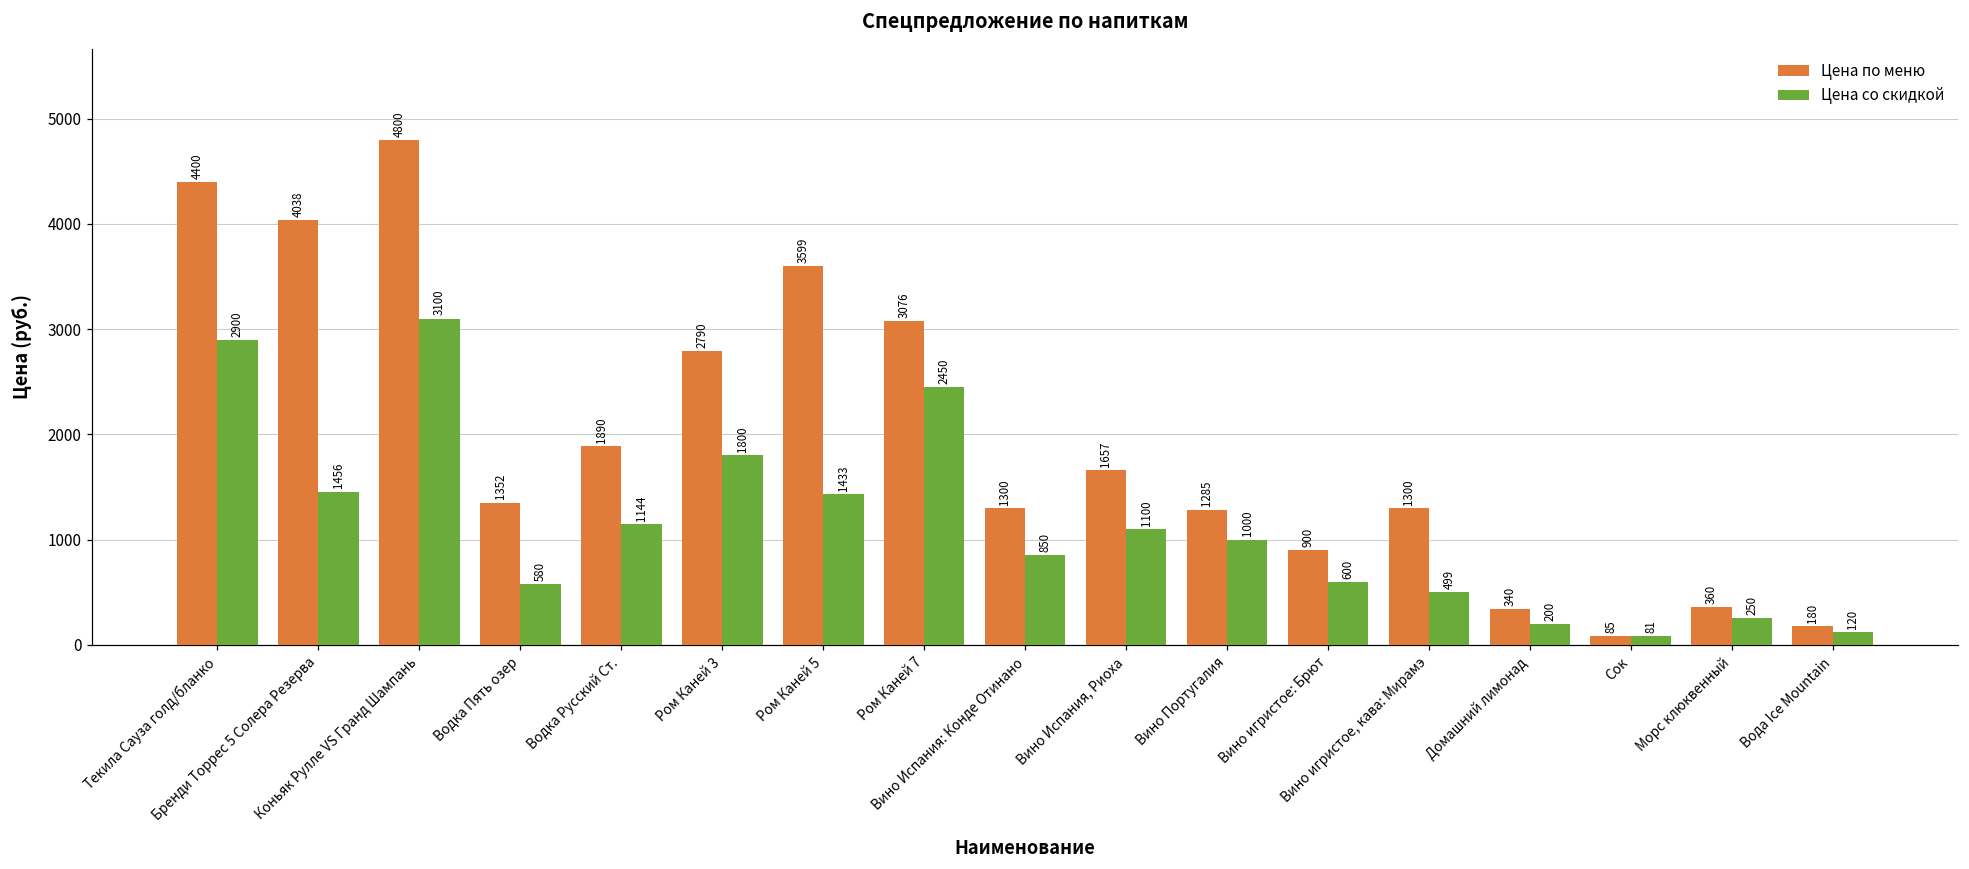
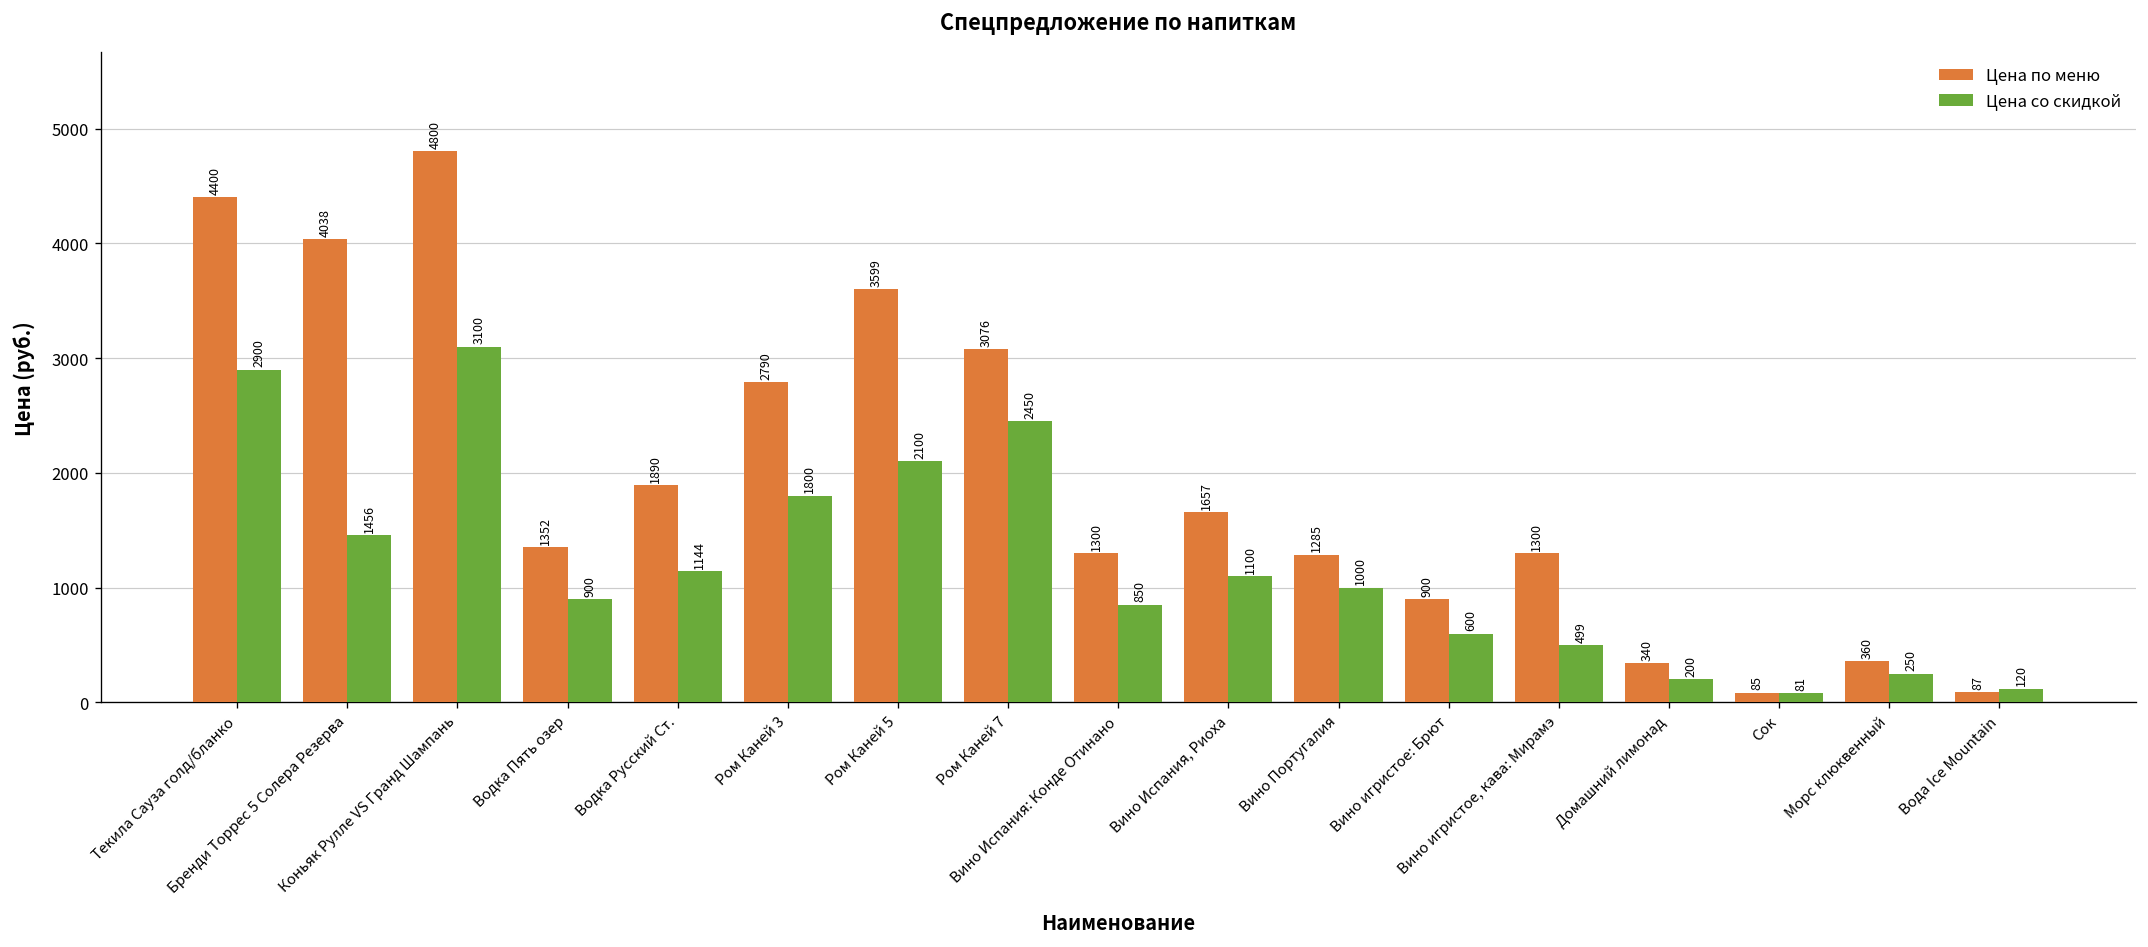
Цена со скидкой, Водка Пять озер: 580 -> 900
Цена со скидкой, Ром Каней 5: 1433 -> 2100
Цена по меню, Вода Ice Mountain: 180 -> 87
